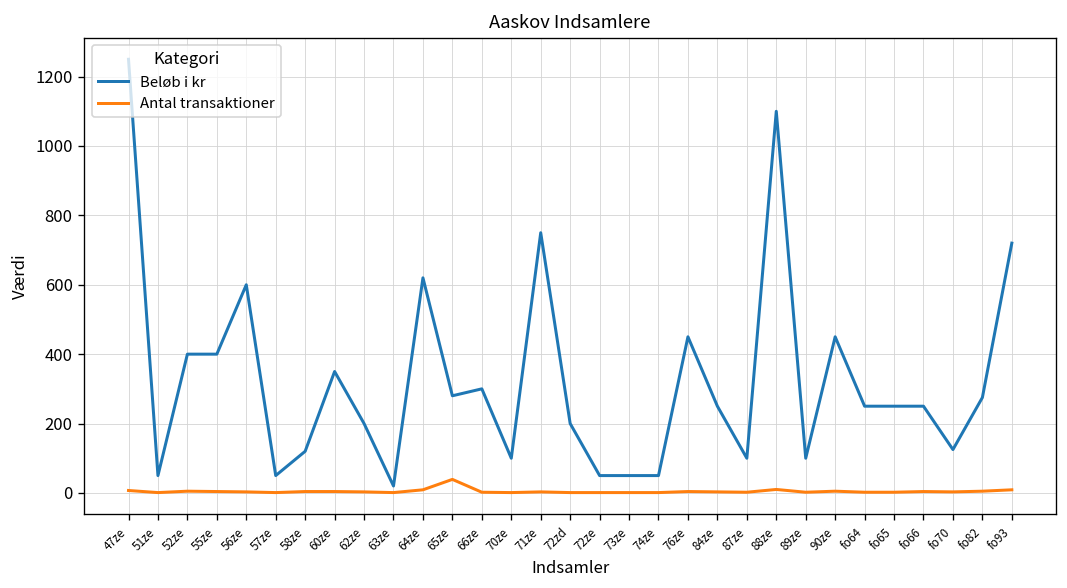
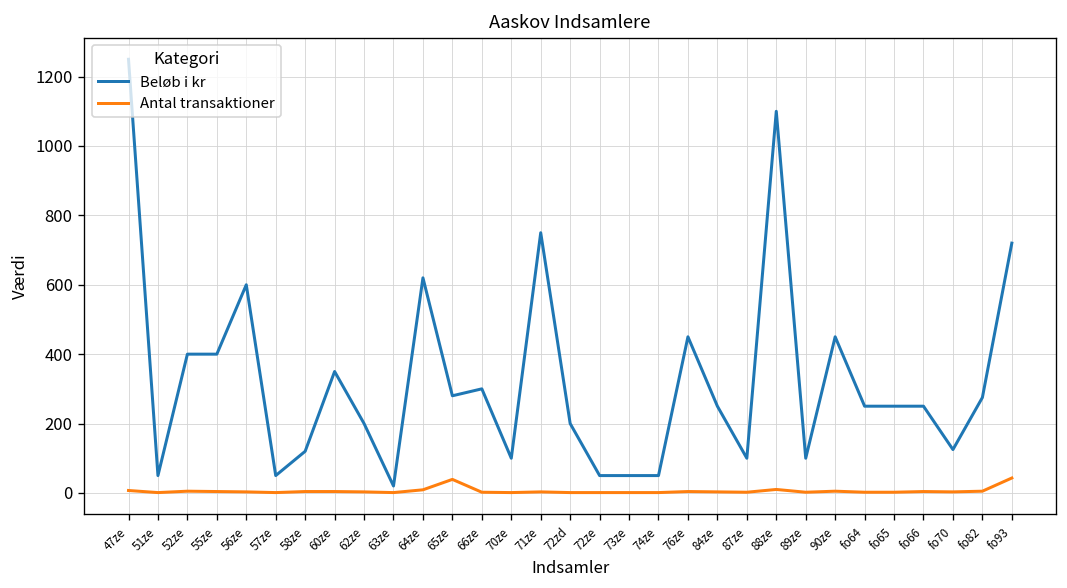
Antal transaktioner, fo93: 10 -> 40
